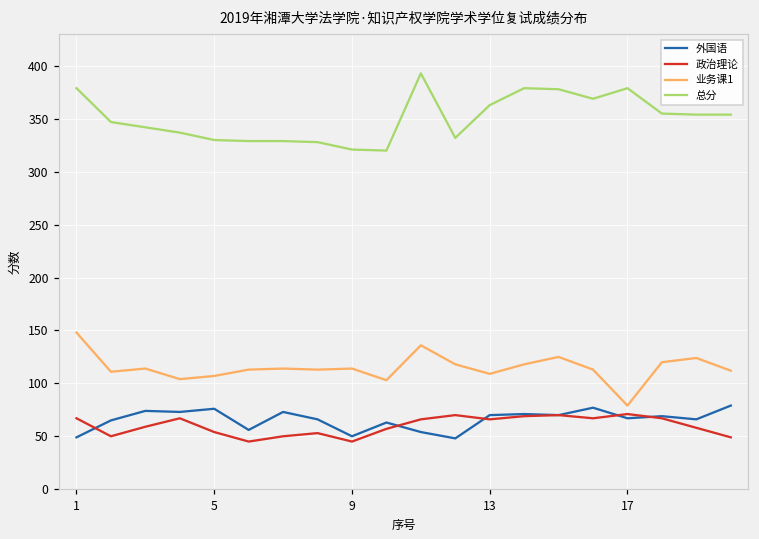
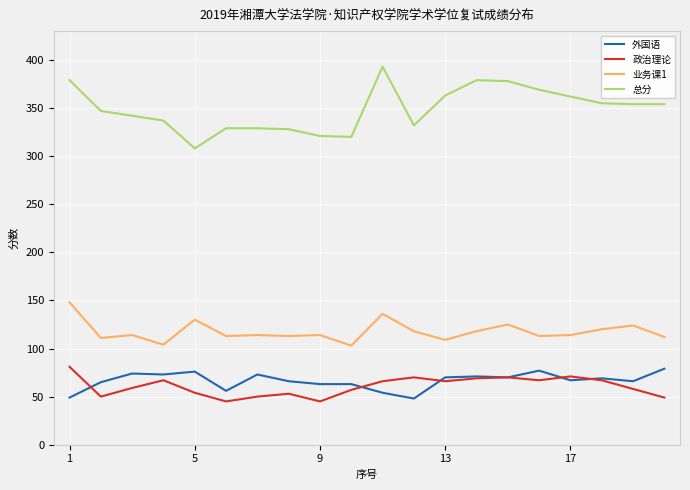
政治理论, 1: 70 -> 80
业务课1, 5: 110 -> 130
总分, 5: 330 -> 310
外国语, 9: 50 -> 60
业务课1, 17: 80 -> 110
总分, 17: 380 -> 360
